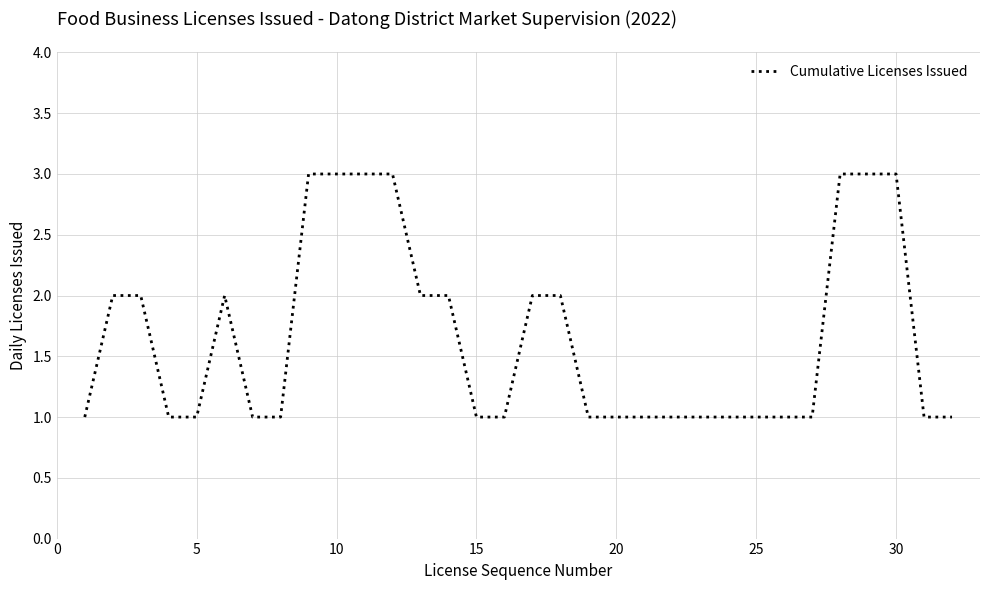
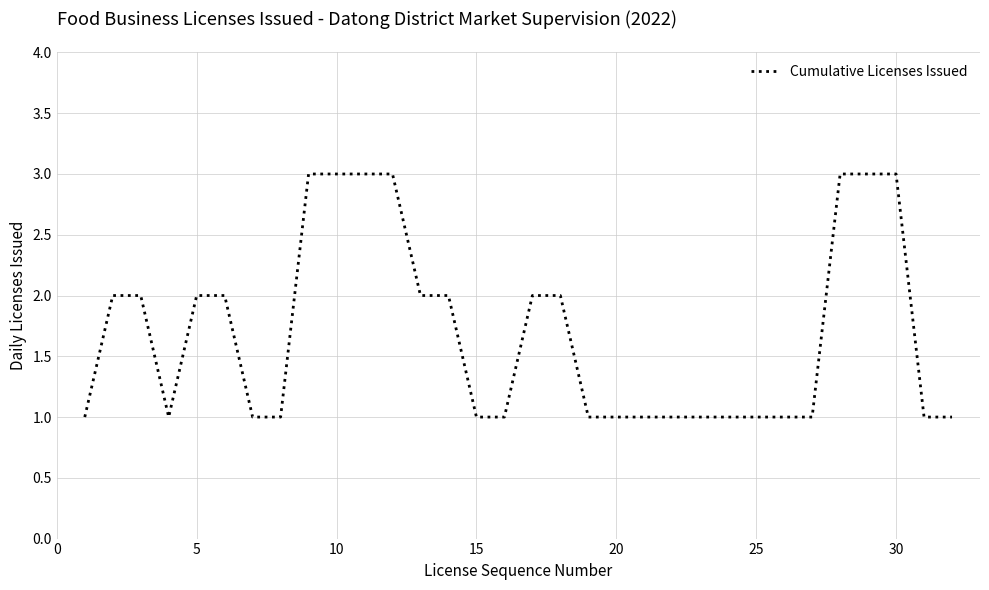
5: 1 -> 2
